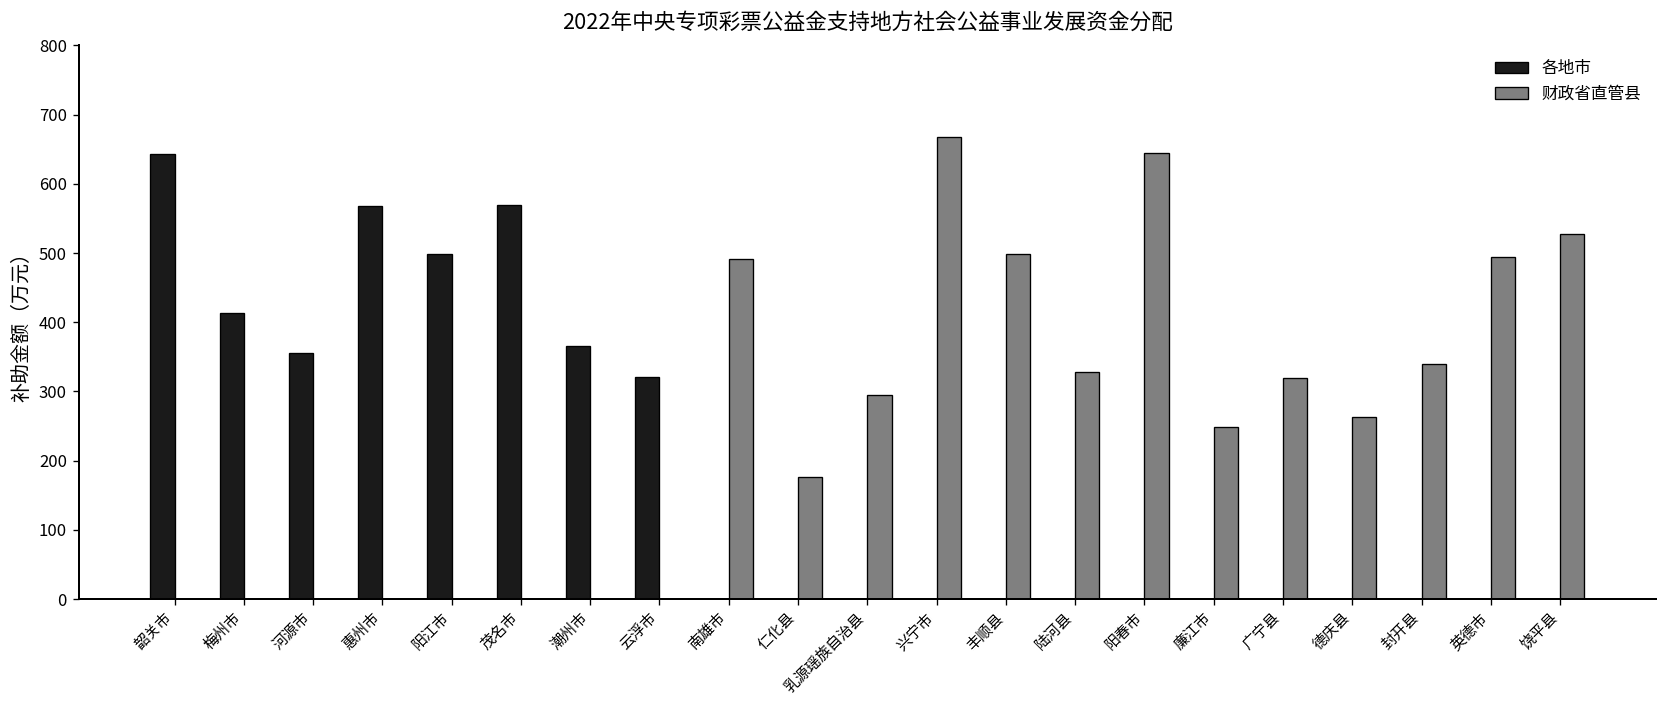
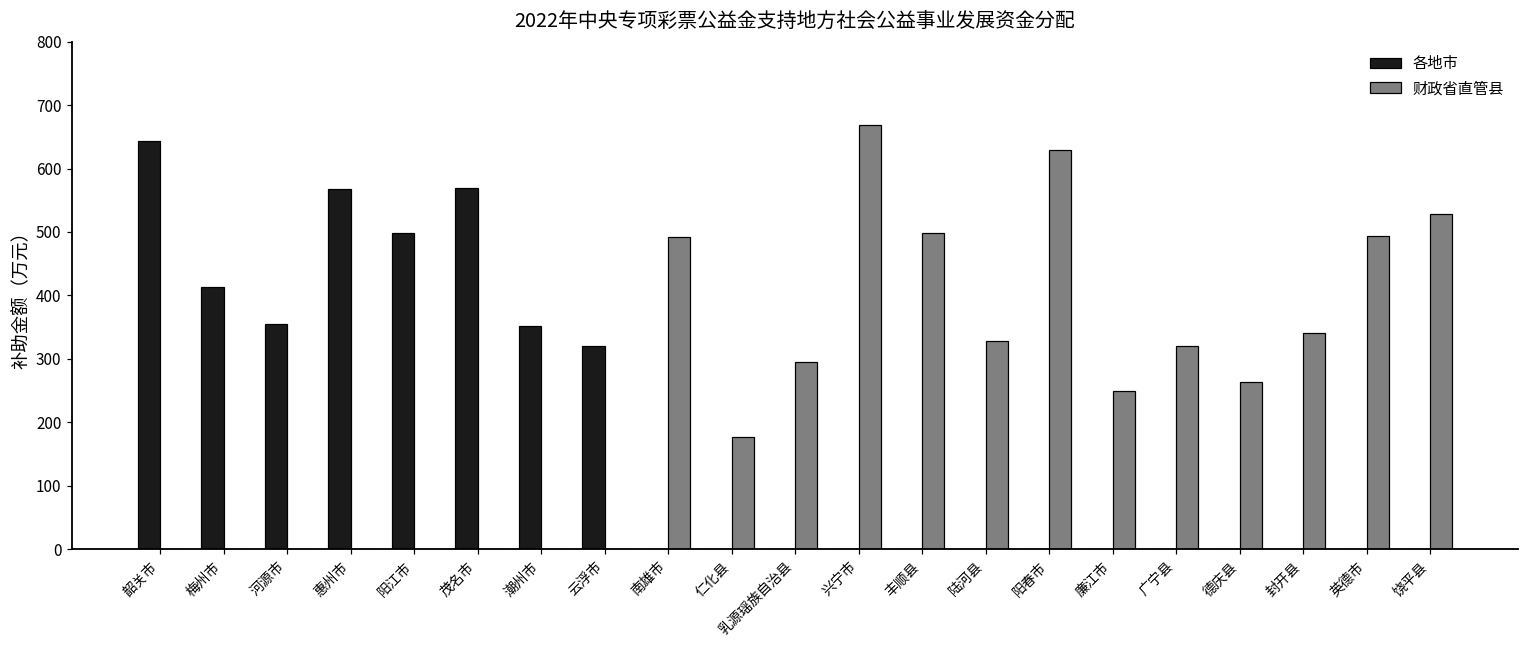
各地市, 潮州市: 370 -> 350
财政省直管县, 阳春市: 640 -> 630
